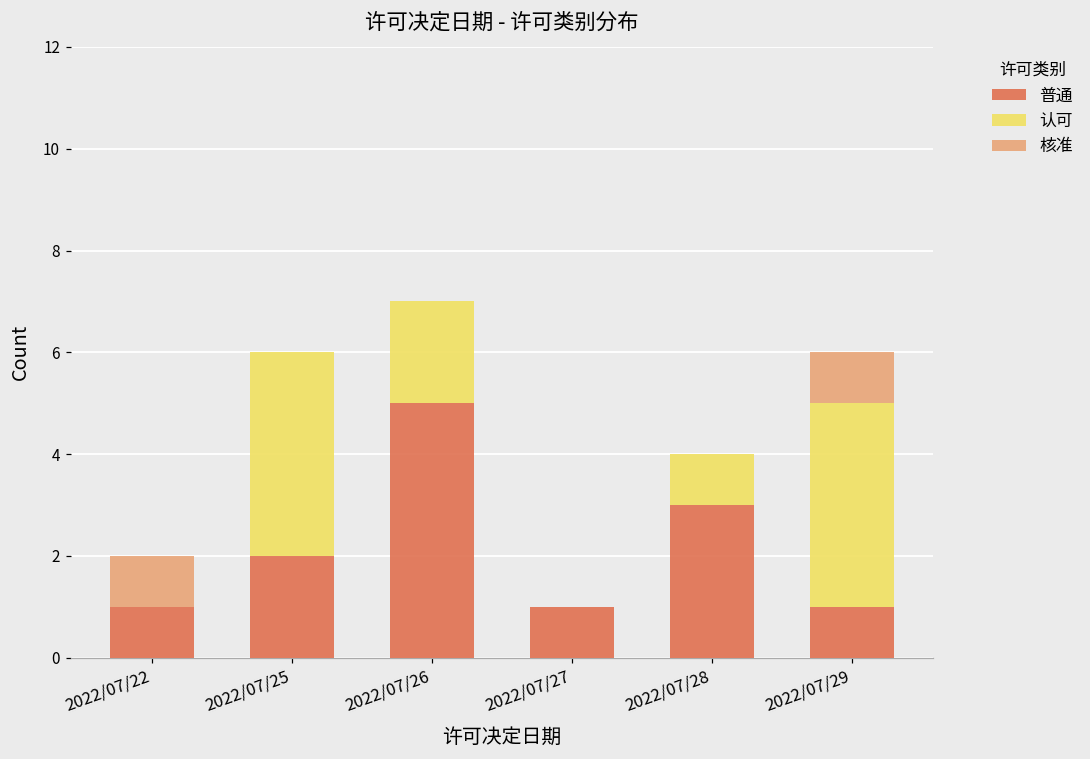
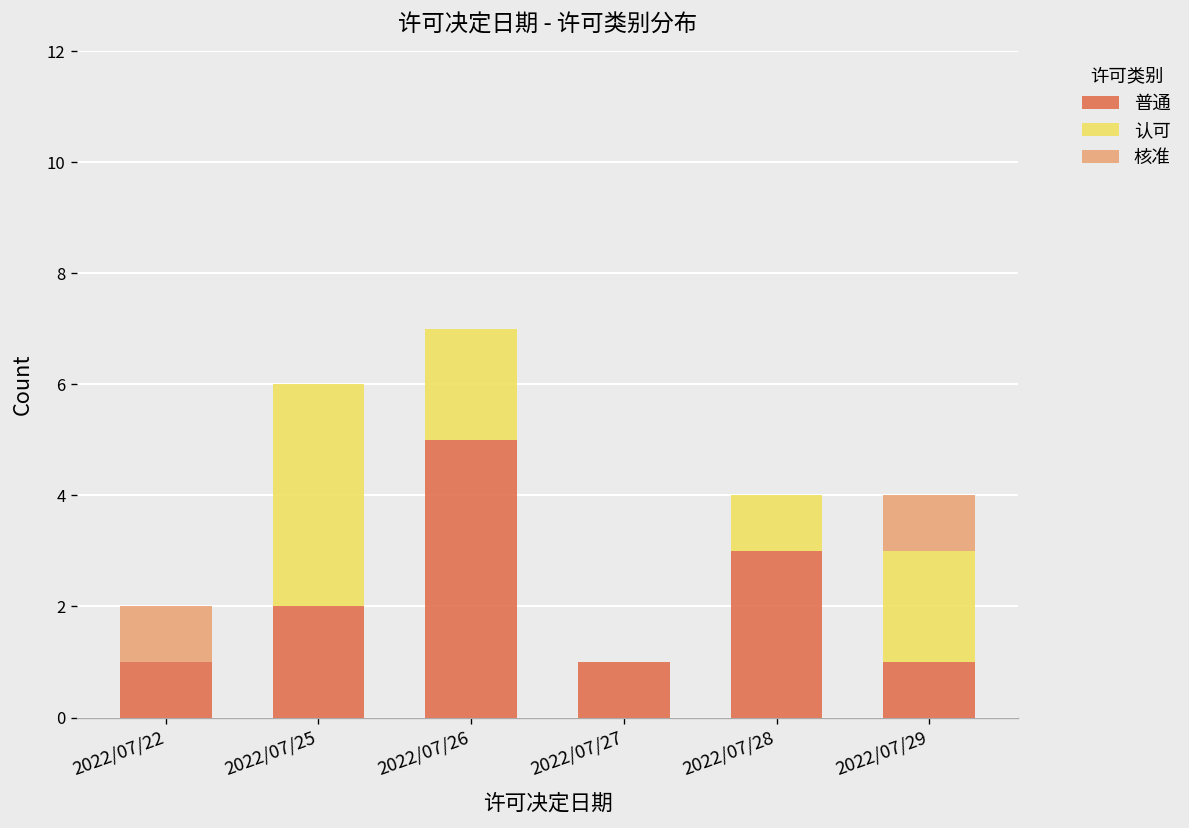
认可, 2022/07/29: 4 -> 2
